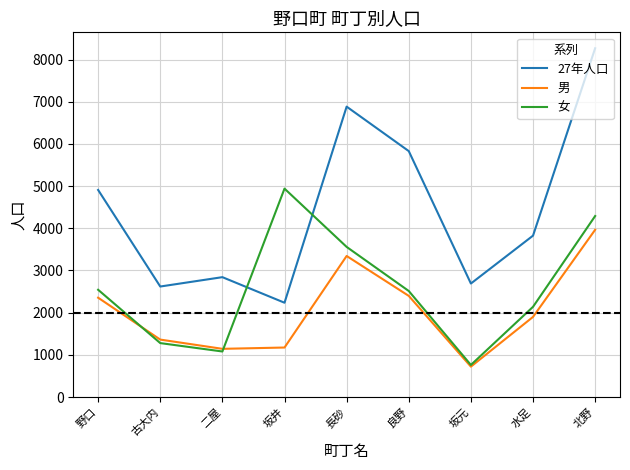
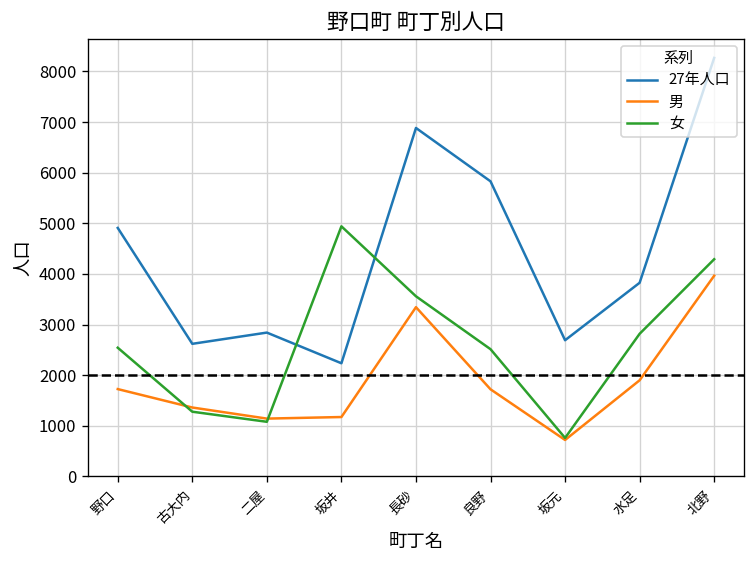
男, 野口: 2400 -> 1700
男, 良野: 2400 -> 1700
女, 水足: 2100 -> 2800
